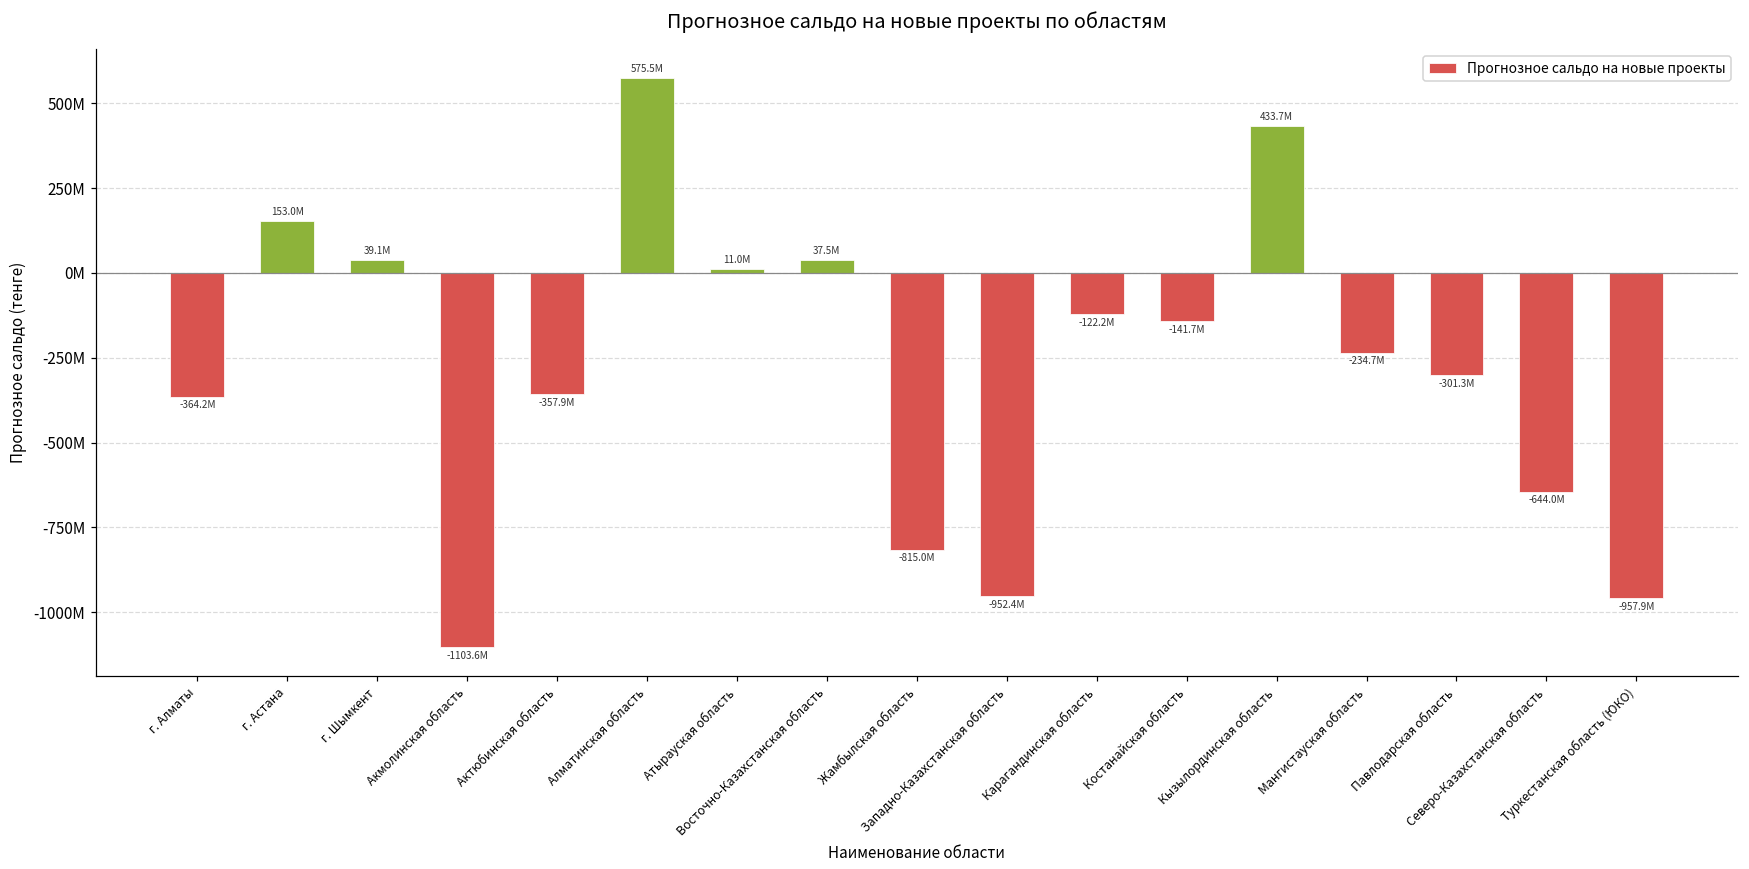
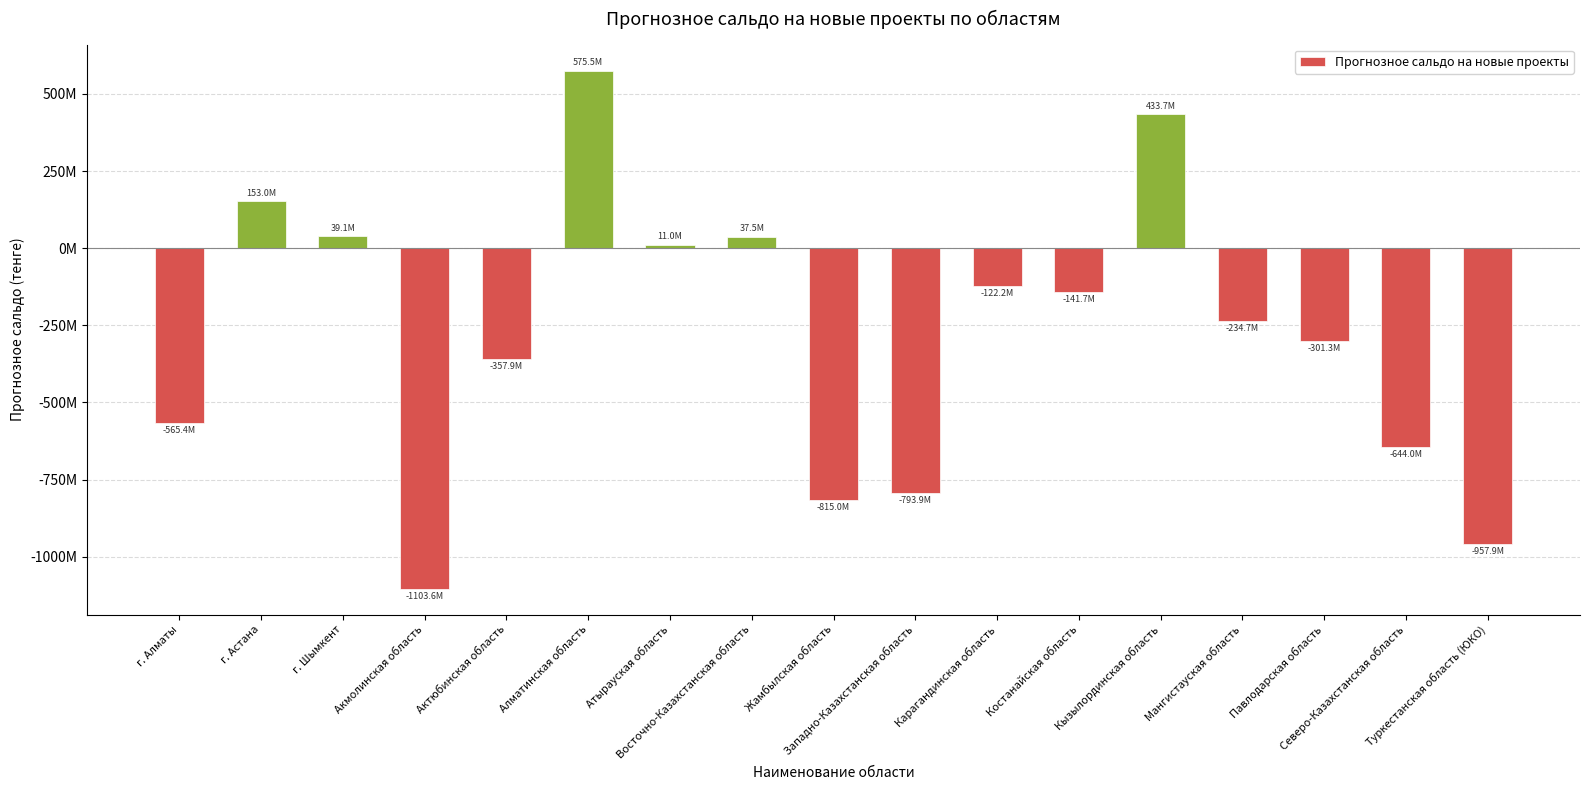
г. Алматы: -364.2M -> -565.4M
Западно-Казахстанская область: -952.4M -> -793.9M
